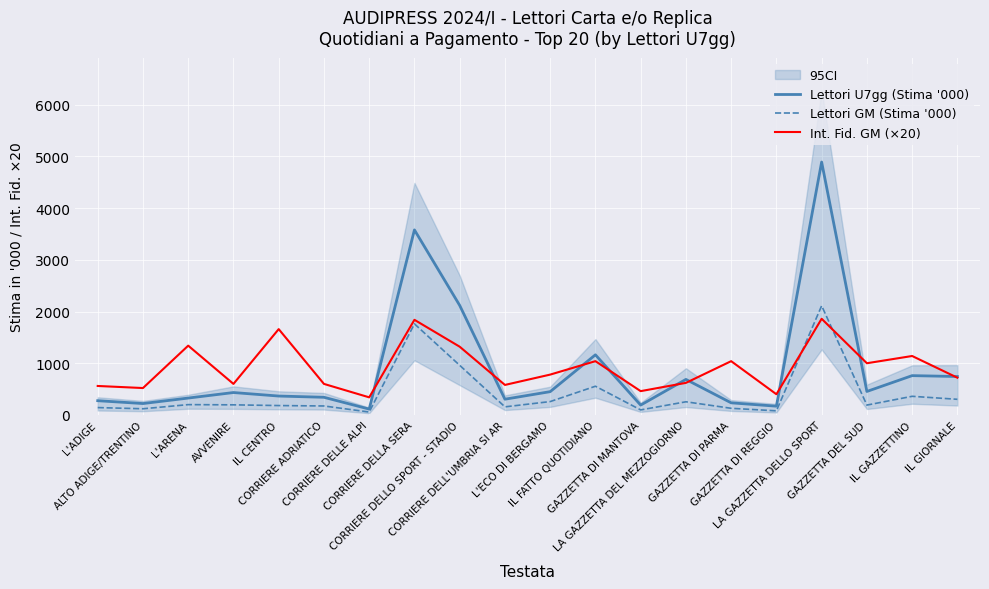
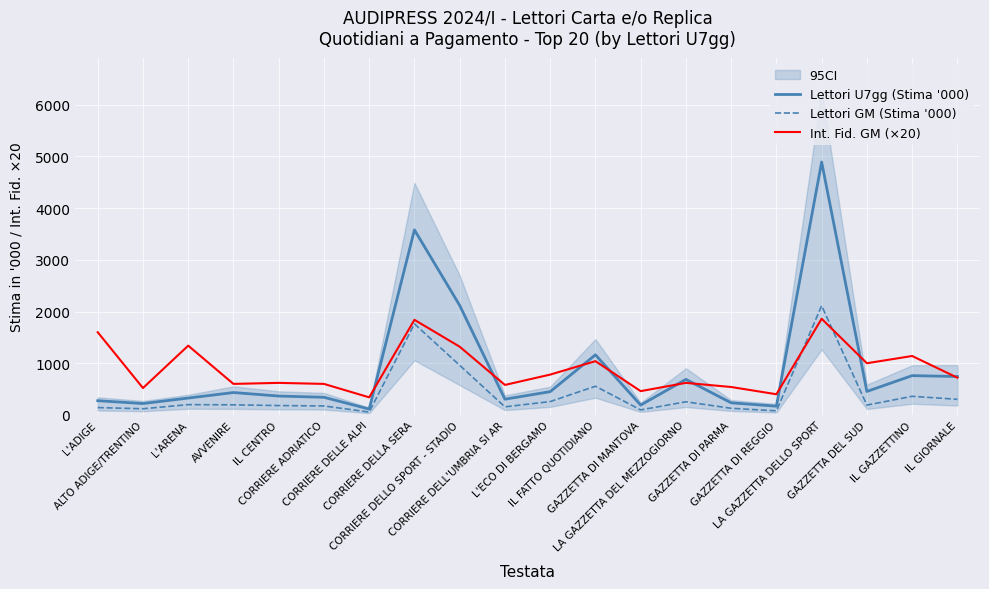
Int. Fid. GM (×20), L'ADIGE: 600 -> 1600
Int. Fid. GM (×20), IL CENTRO: 1700 -> 600
Int. Fid. GM (×20), GAZZETTA DI PARMA: 1000 -> 500
